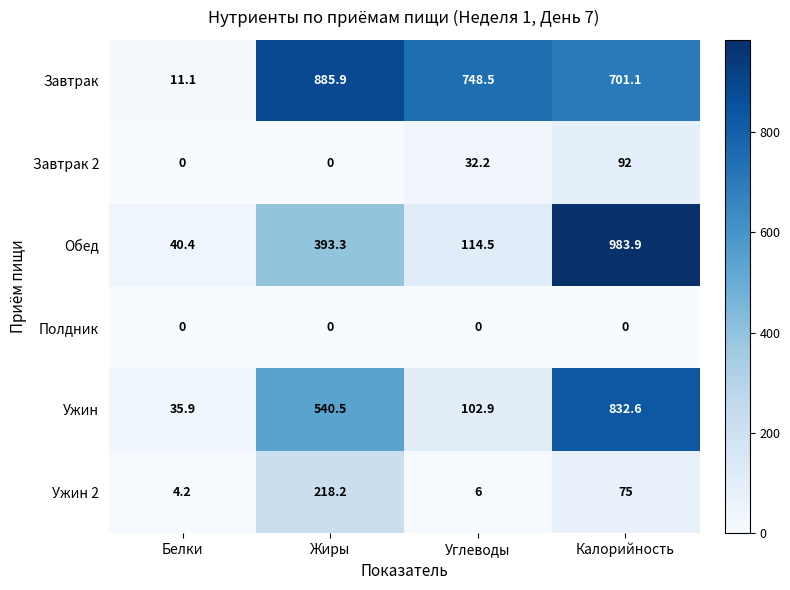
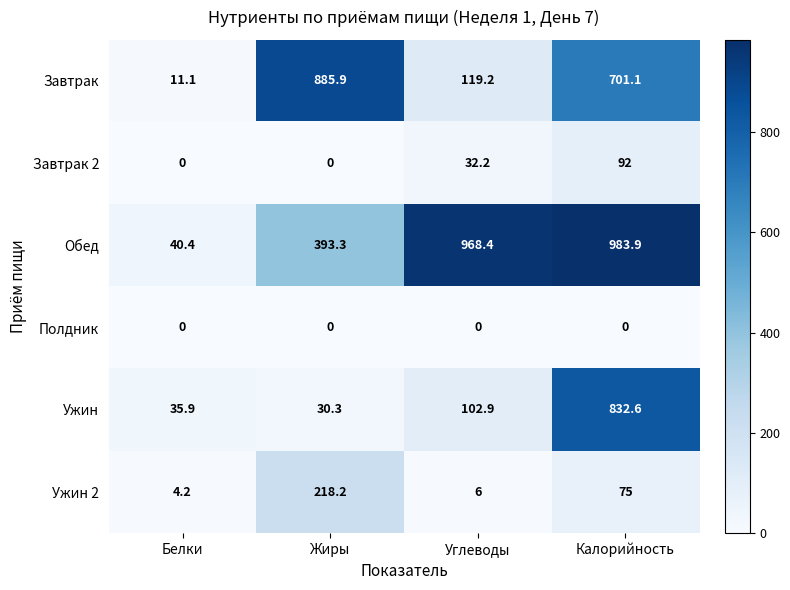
Завтрак, Углеводы: 748.5 -> 119.2
Обед, Углеводы: 114.5 -> 968.4
Ужин, Жиры: 540.5 -> 30.3
